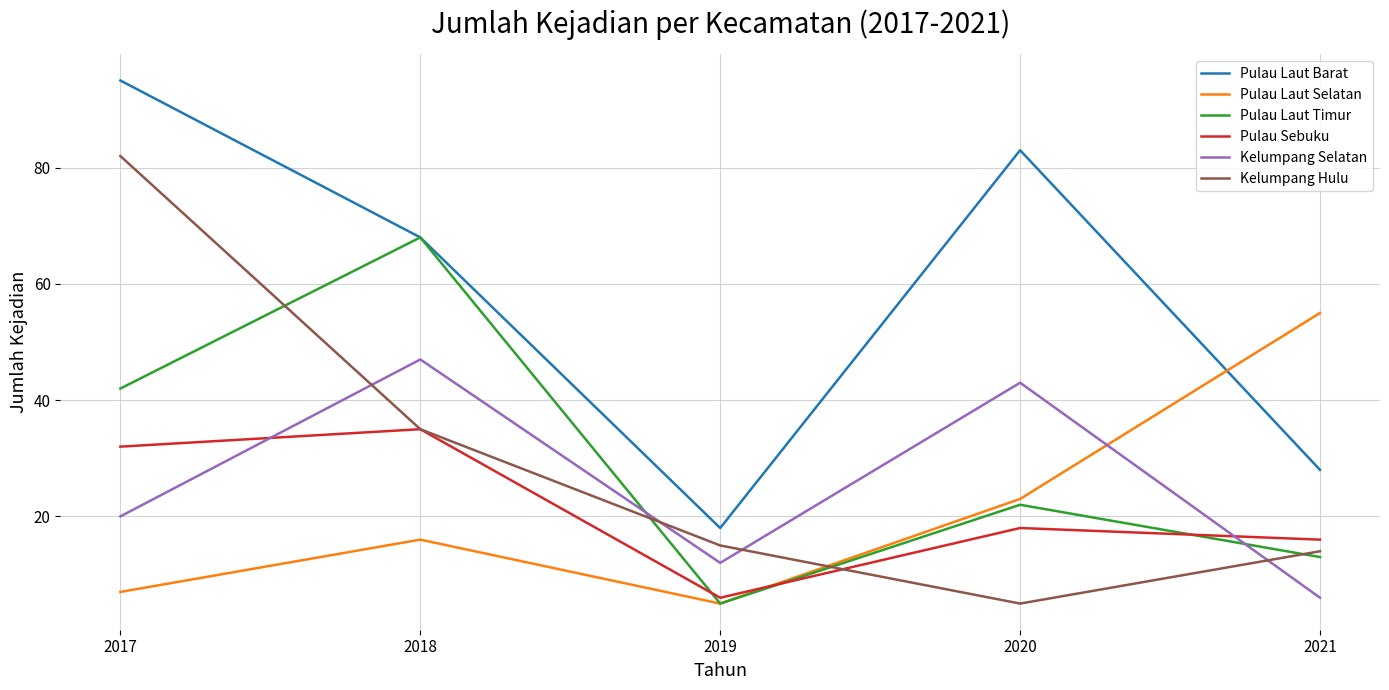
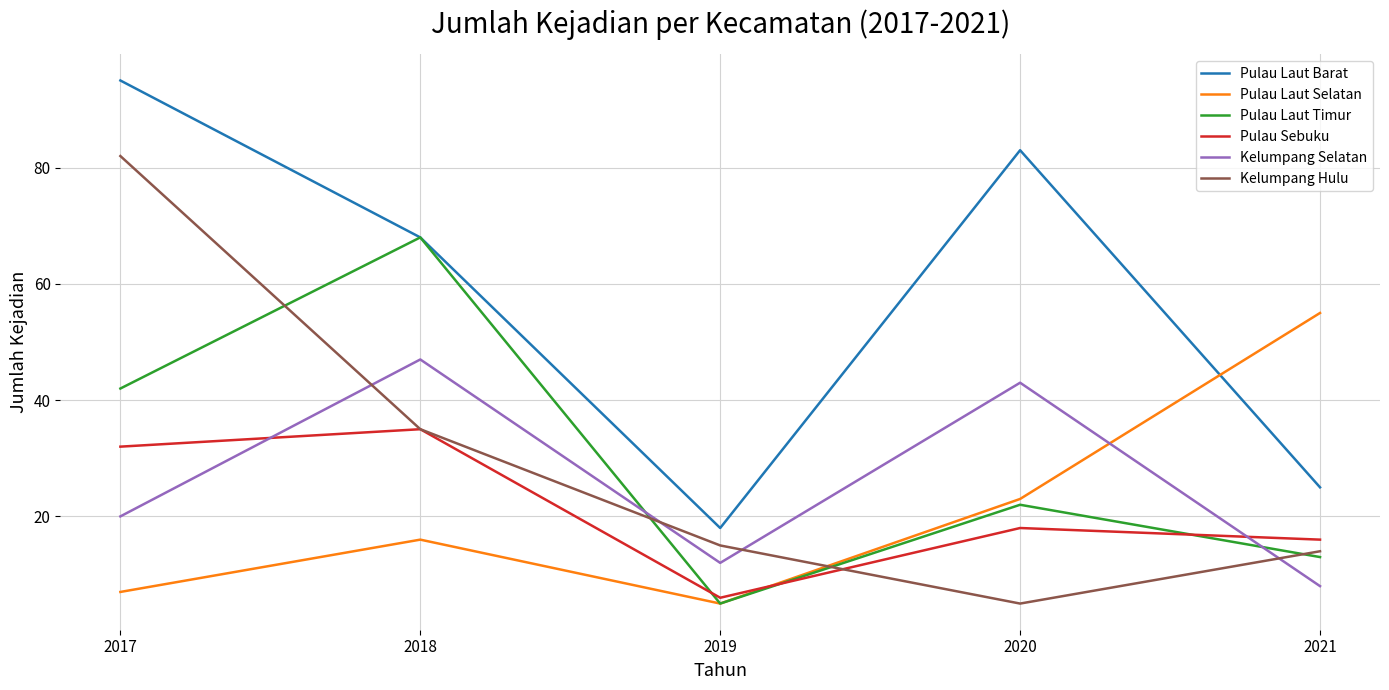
Pulau Laut Barat, 2021: 28 -> 25
Kelumpang Selatan, 2021: 6 -> 8
